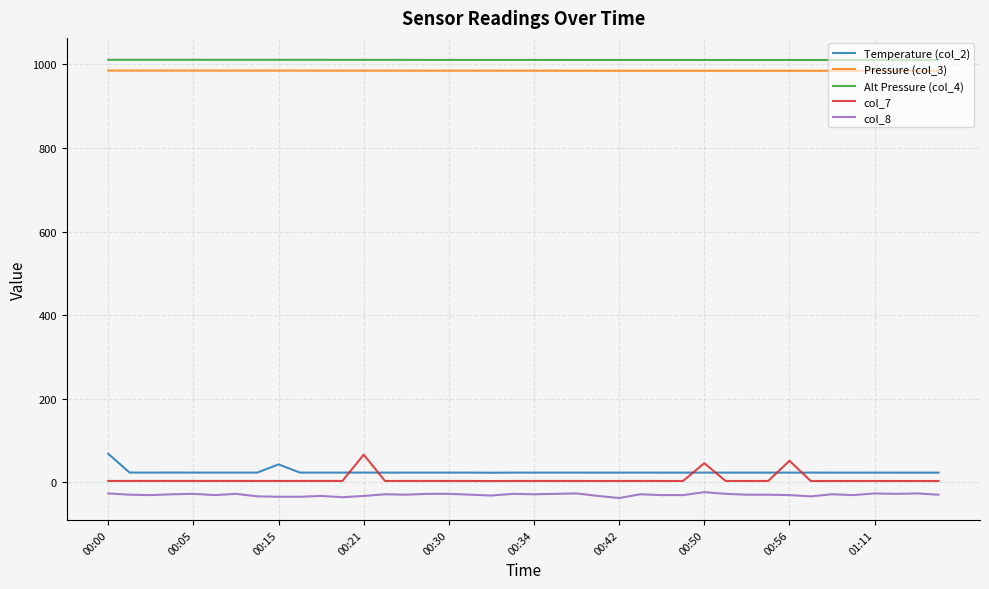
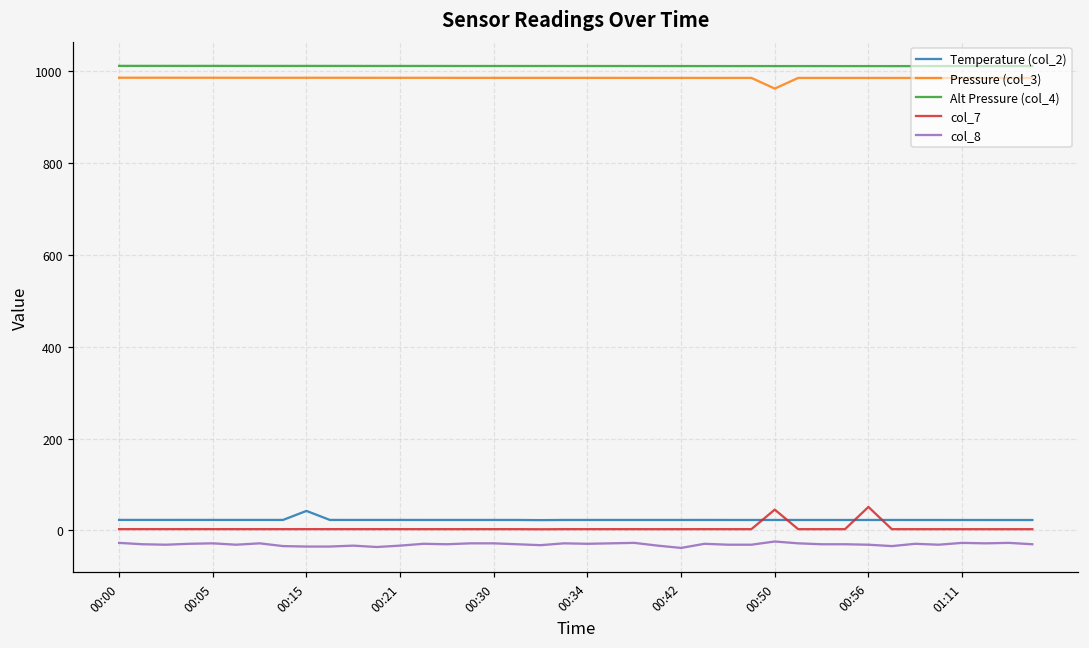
Temperature (col_2), 00:00: 70 -> 20
col_7, 00:21: 70 -> 0
Pressure (col_3), 00:50: 980 -> 960
